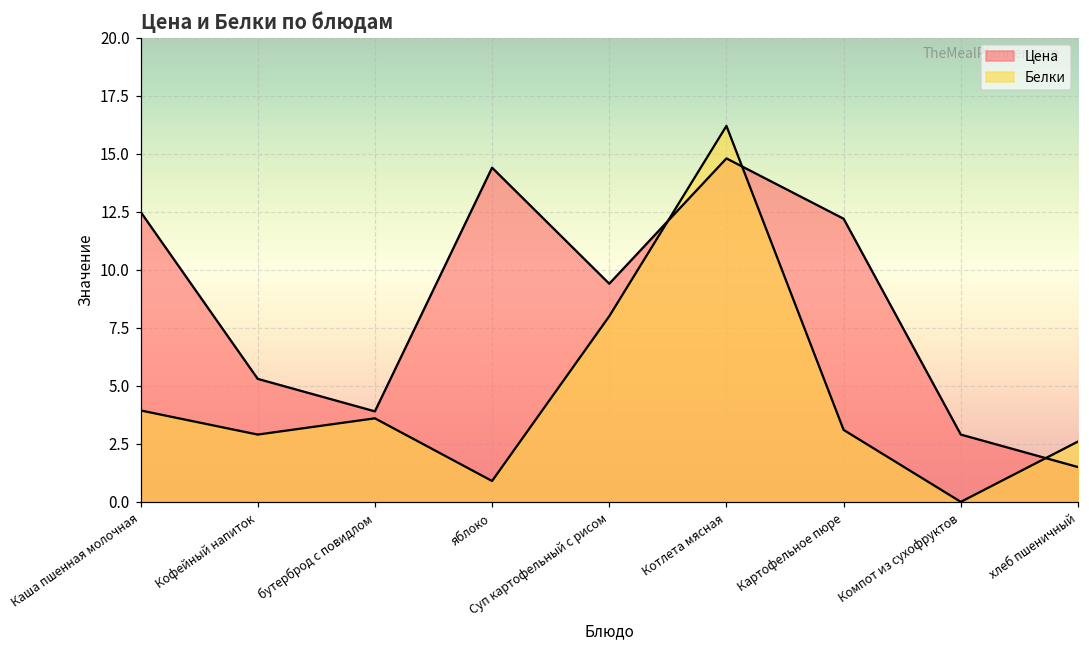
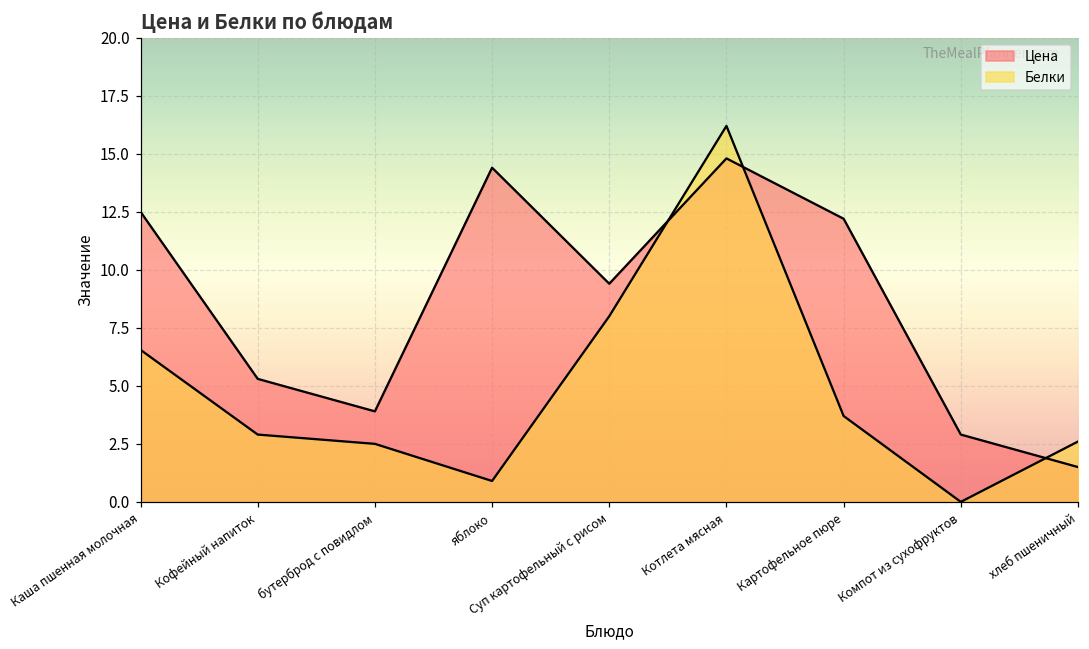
Белки, Каша пшенная молочная: 3.9 -> 6.6
Белки, бутерброд с повидлом: 3.6 -> 2.5
Белки, Картофельное пюре: 3.1 -> 3.7
